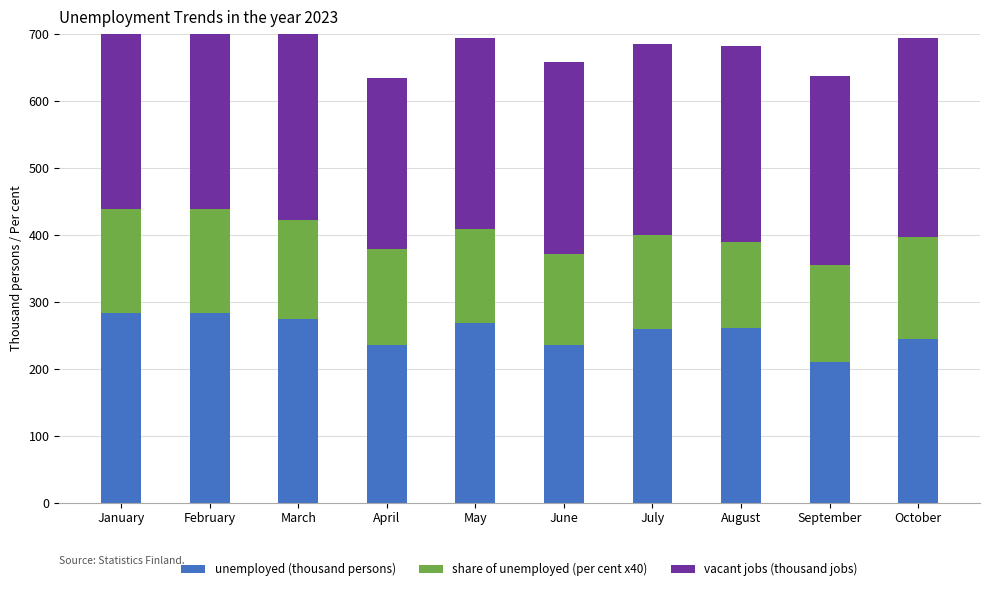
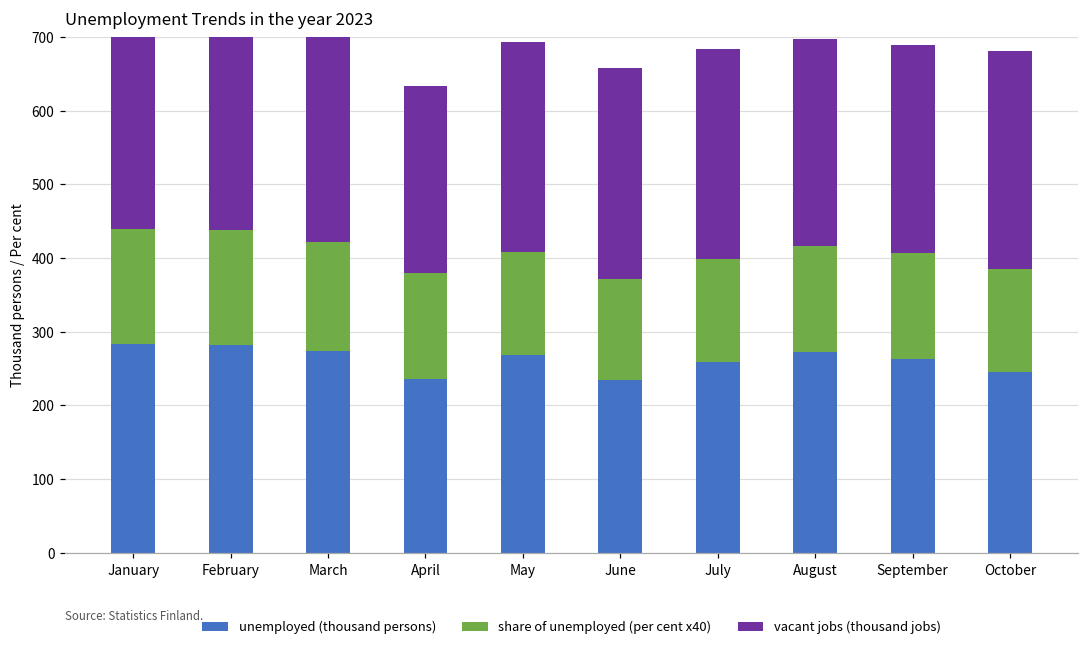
unemployed (thousand persons), August: 260 -> 270
share of unemployed (per cent x40), August: 130 -> 140
vacant jobs (thousand jobs), August: 290 -> 280
unemployed (thousand persons), September: 210 -> 260
share of unemployed (per cent x40), October: 150 -> 140
